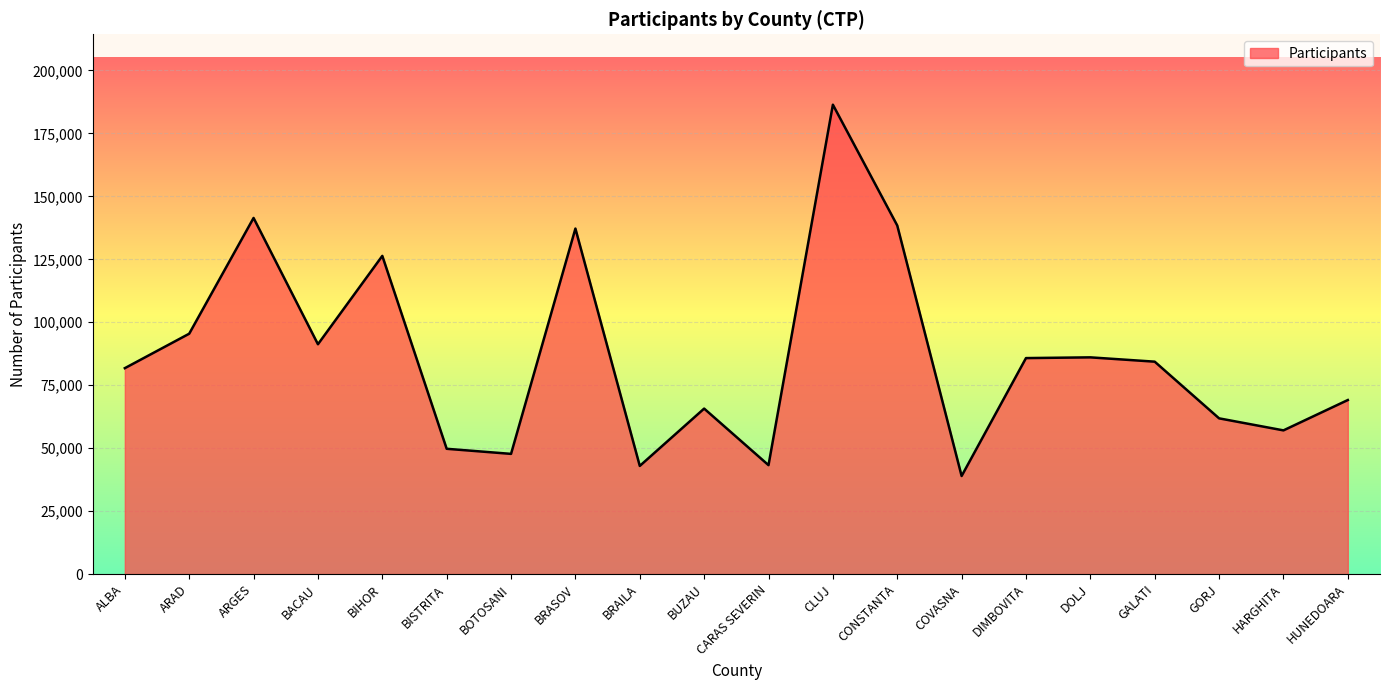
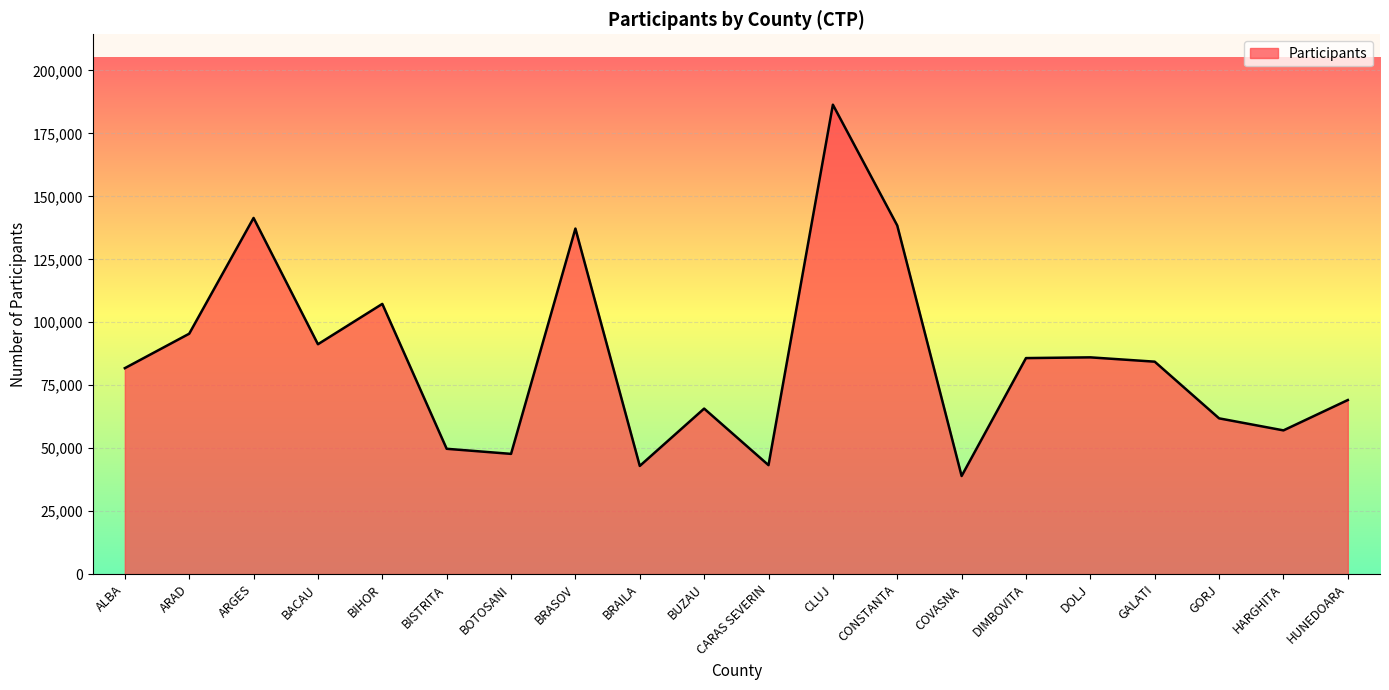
BIHOR: 126,000 -> 107,000
